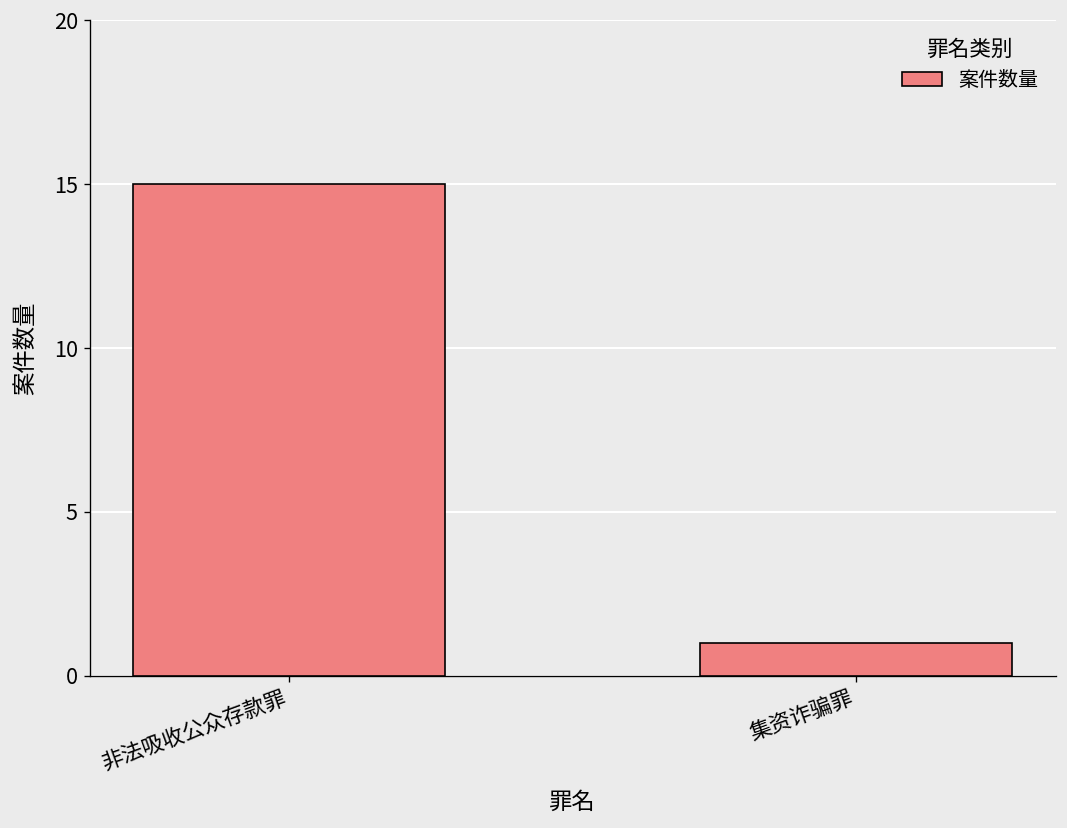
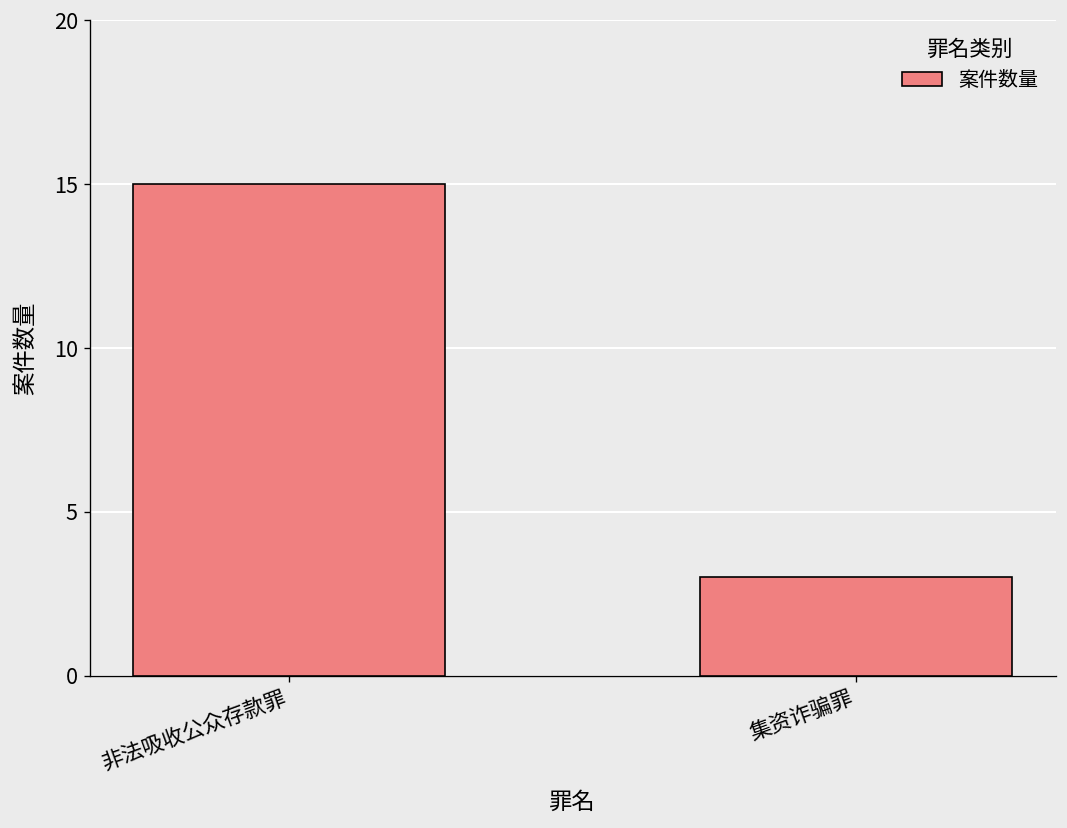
集资诈骗罪: 1 -> 3
